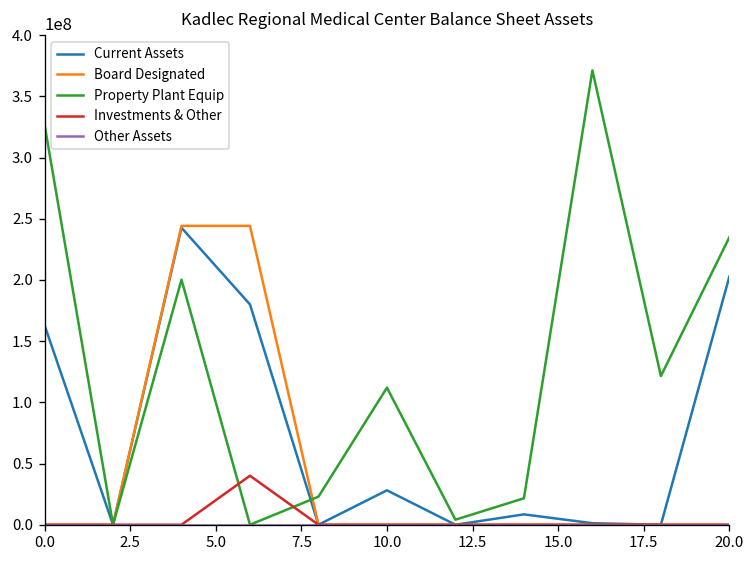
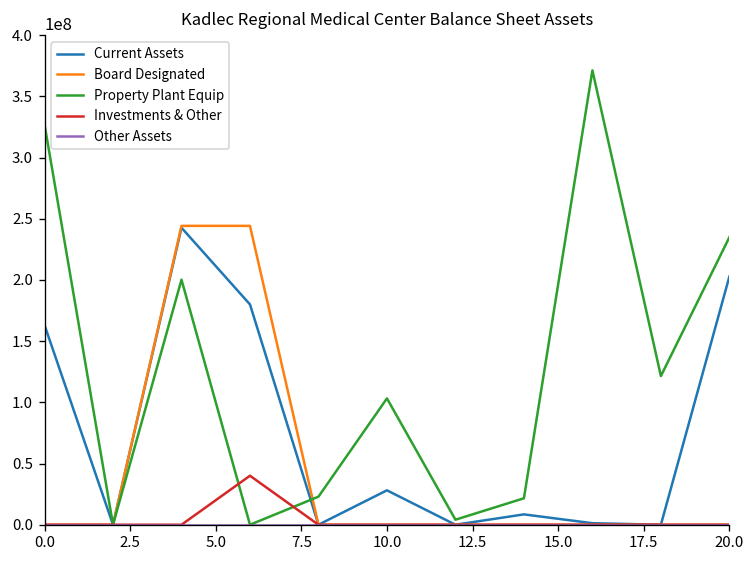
Property Plant Equip, 10.0: 112000000 -> 103000000
